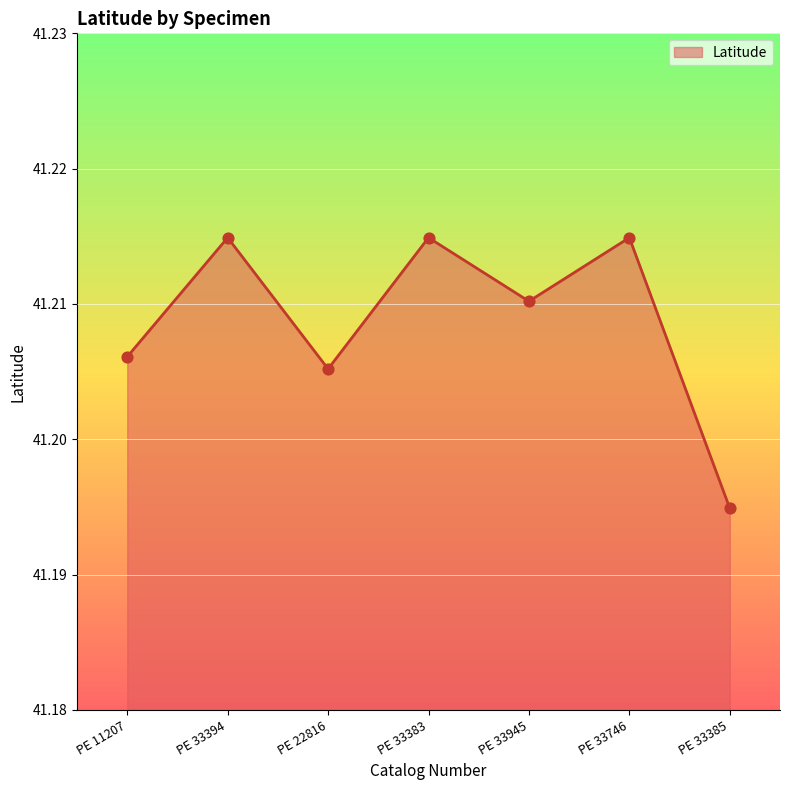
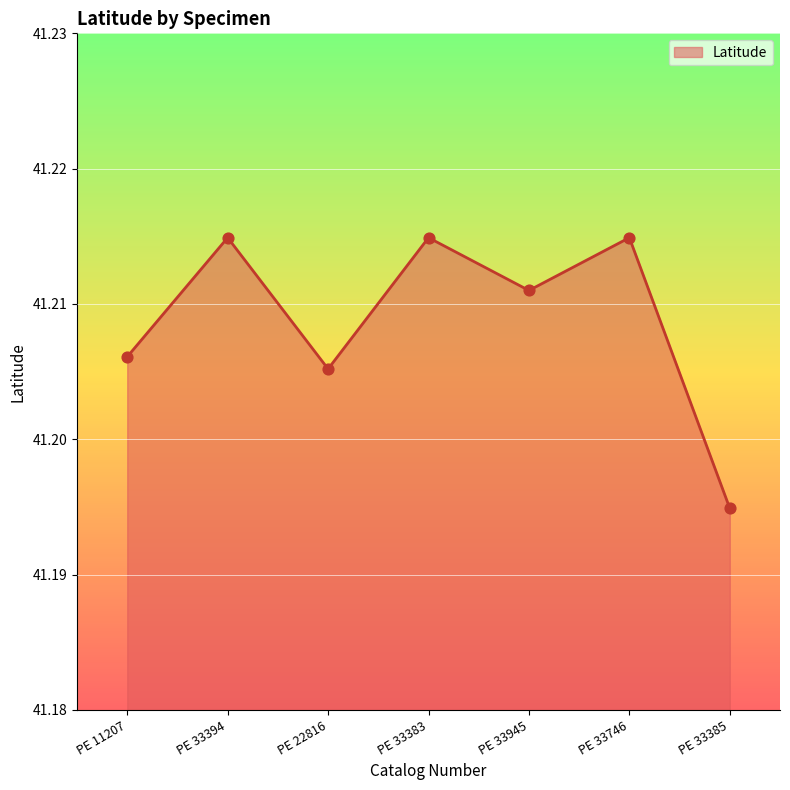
PE 33945: 41.2102 -> 41.2110
